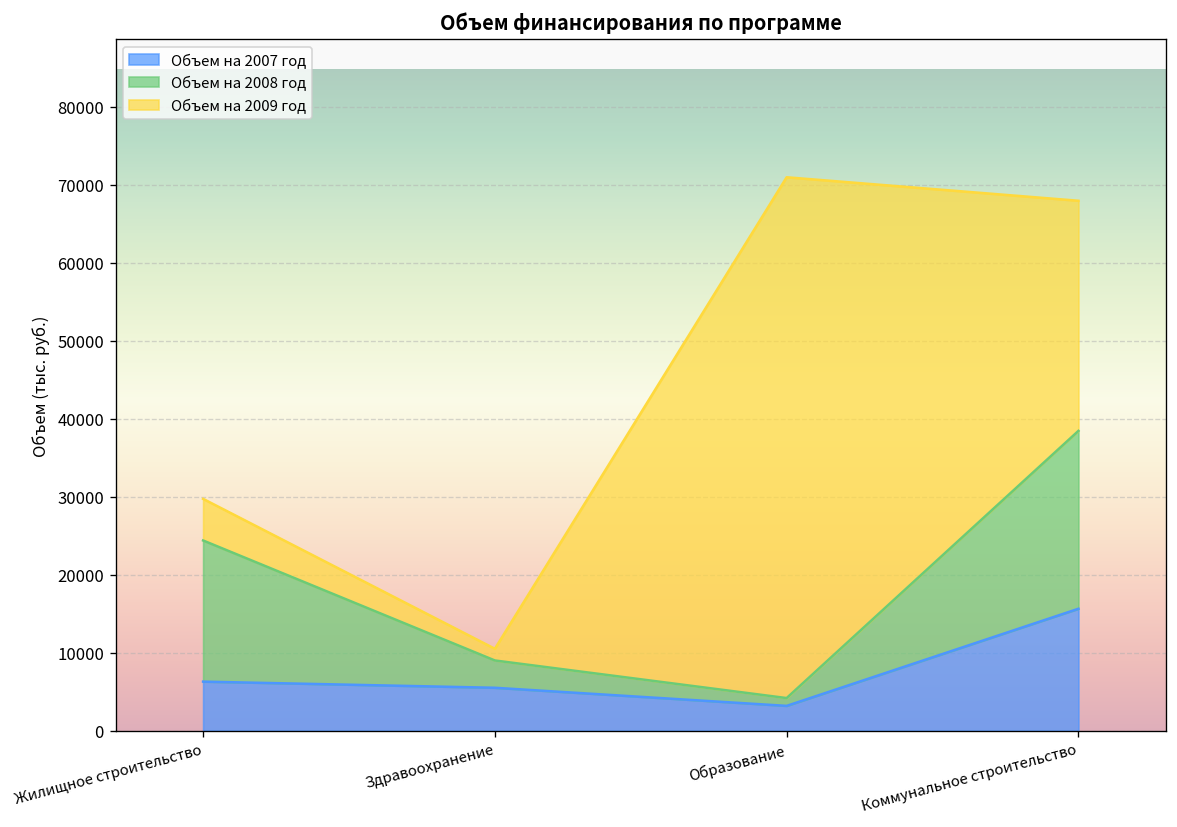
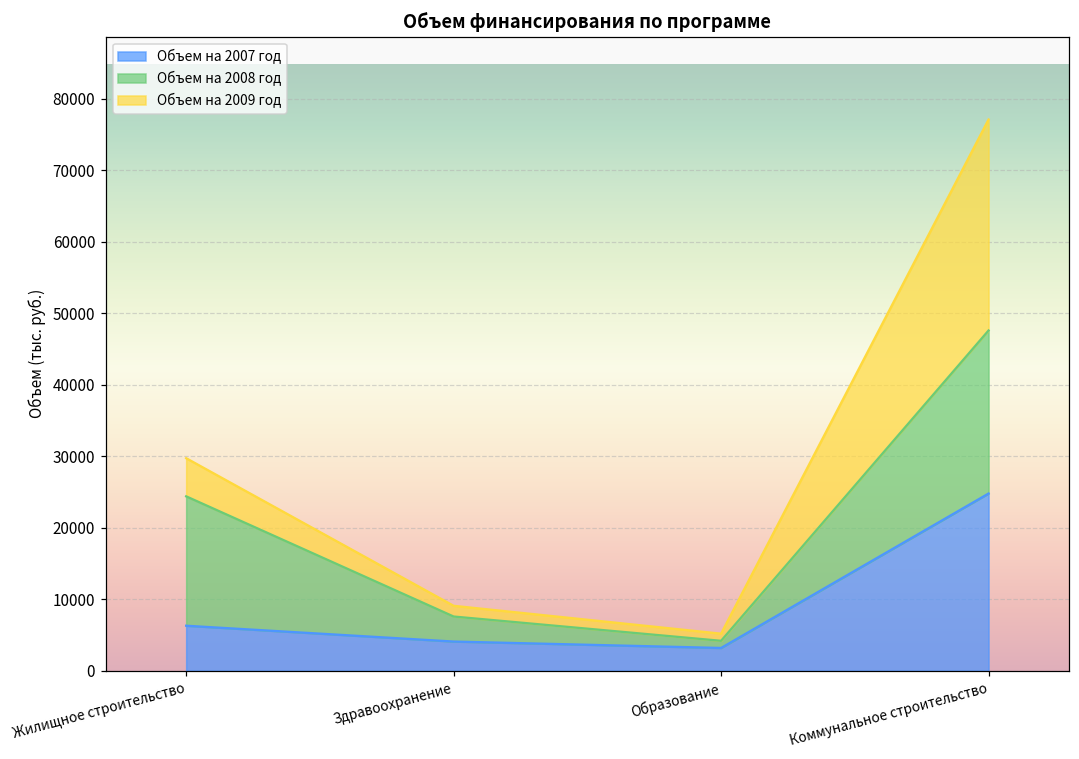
Объем на 2007 год, Здравоохранение: 6000 -> 4000
Объем на 2009 год, Образование: 67000 -> 1000
Объем на 2007 год, Коммунальное строительство: 16000 -> 25000
